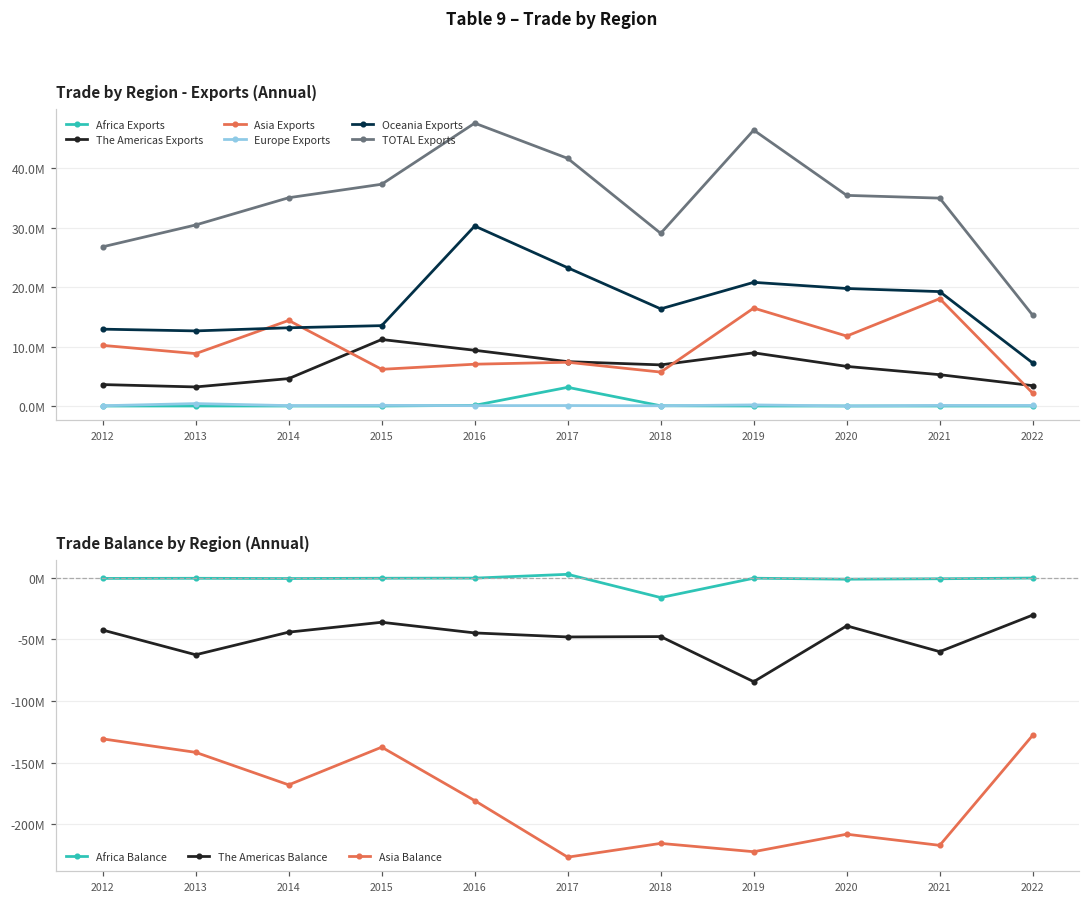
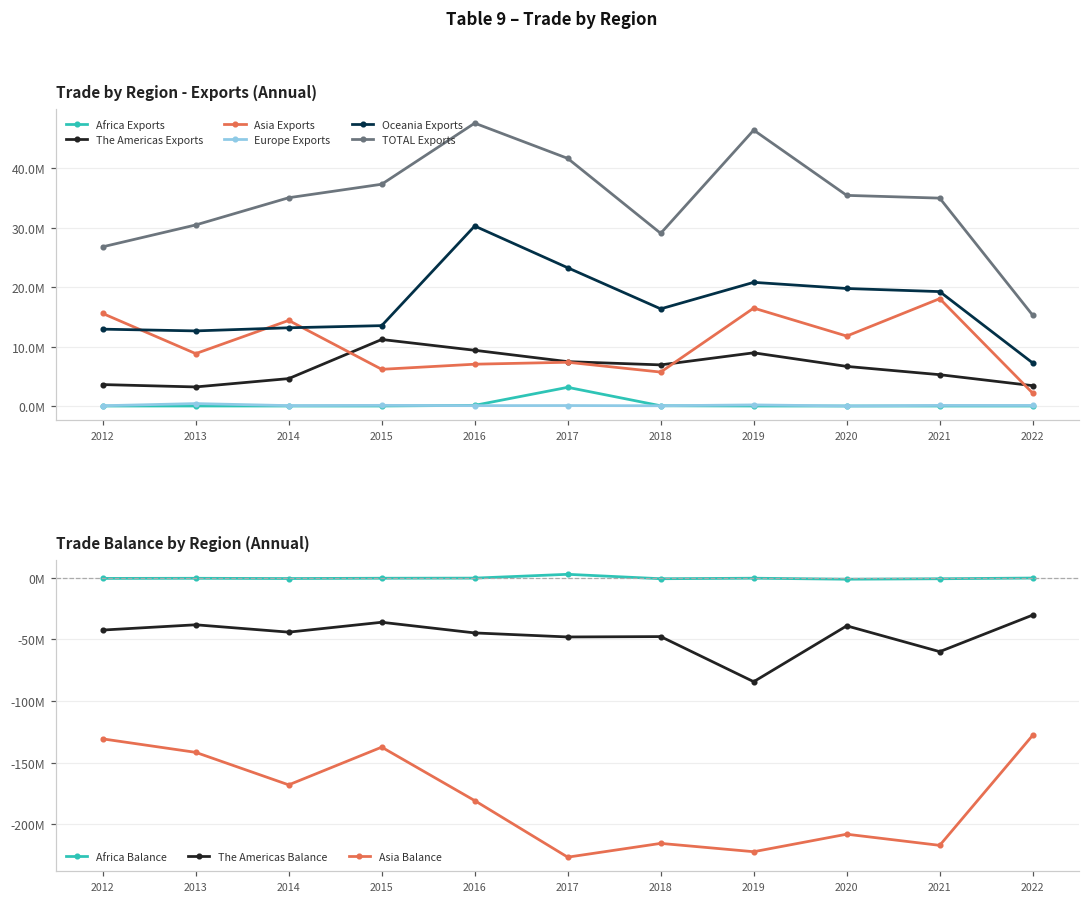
Trade by Region - Exports (Annual), Asia Exports, 2012: 10000000 -> 16000000
Trade Balance by Region (Annual), The Americas Balance, 2013: -62000000 -> -38000000
Trade Balance by Region (Annual), Africa Balance, 2018: -16000000 -> -1000000
